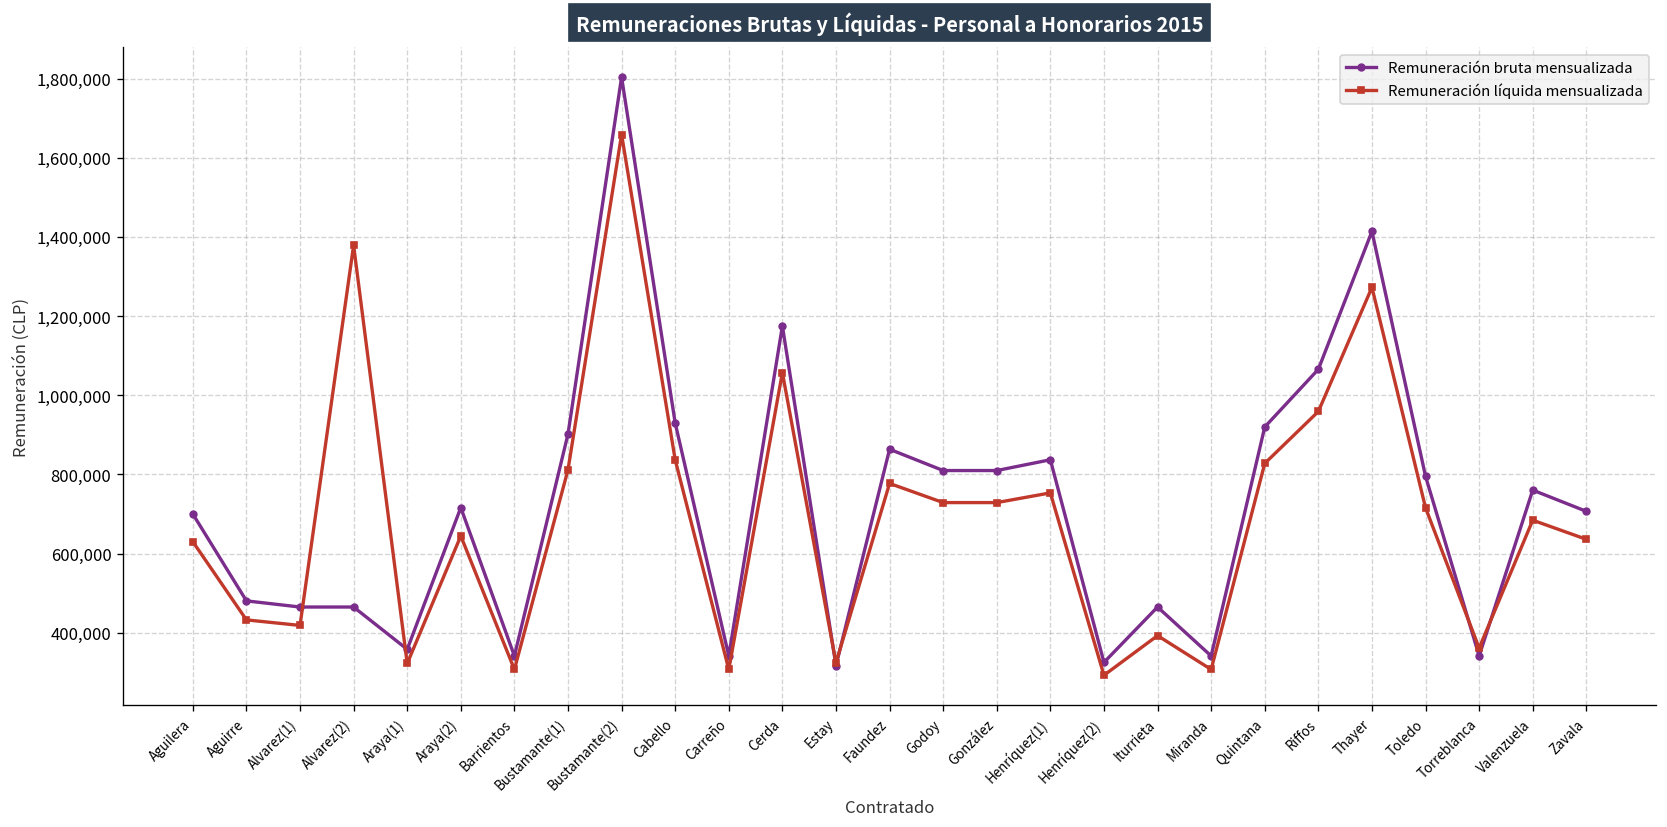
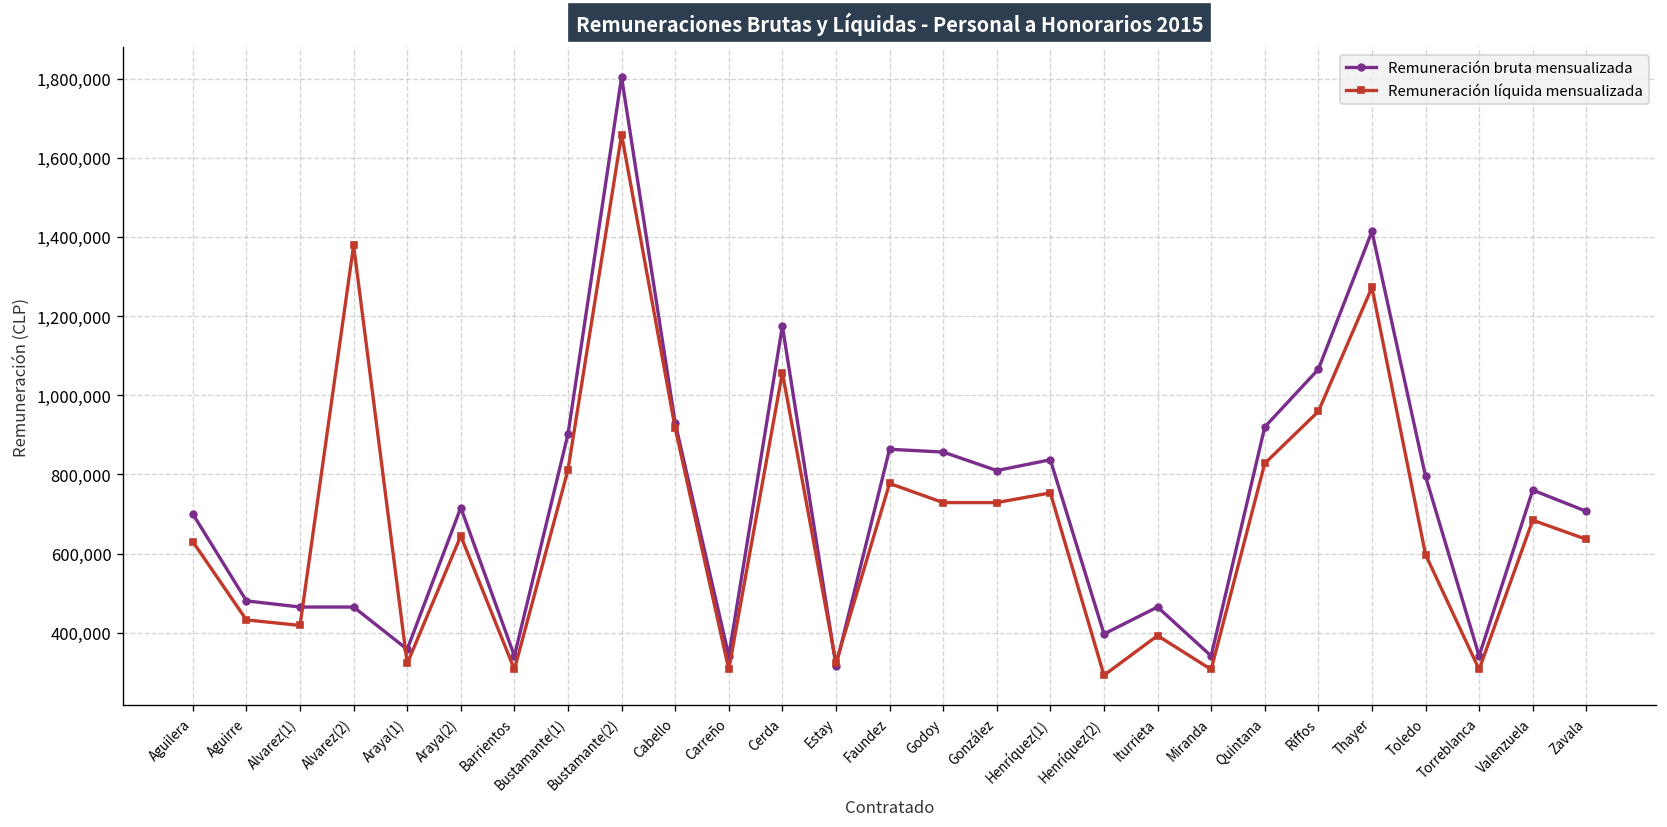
Remuneración líquida mensualizada, Cabello: 840,000 -> 920,000
Remuneración bruta mensualizada, Godoy: 810,000 -> 860,000
Remuneración bruta mensualizada, Henríquez(2): 330,000 -> 400,000
Remuneración líquida mensualizada, Toledo: 720,000 -> 600,000
Remuneración líquida mensualizada, Torreblanca: 360,000 -> 310,000
